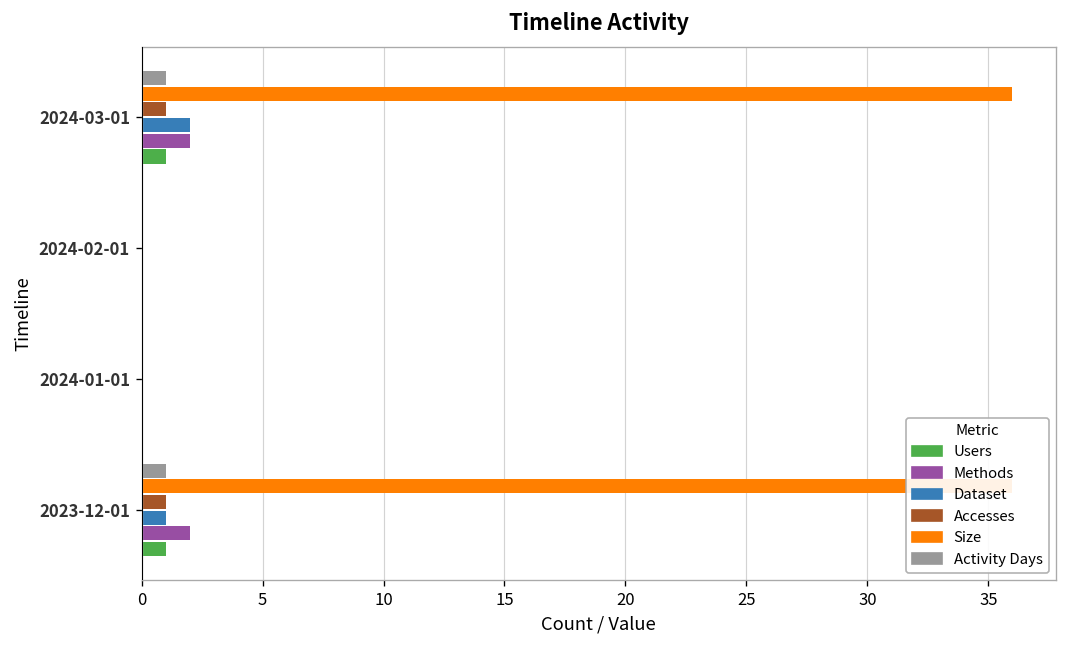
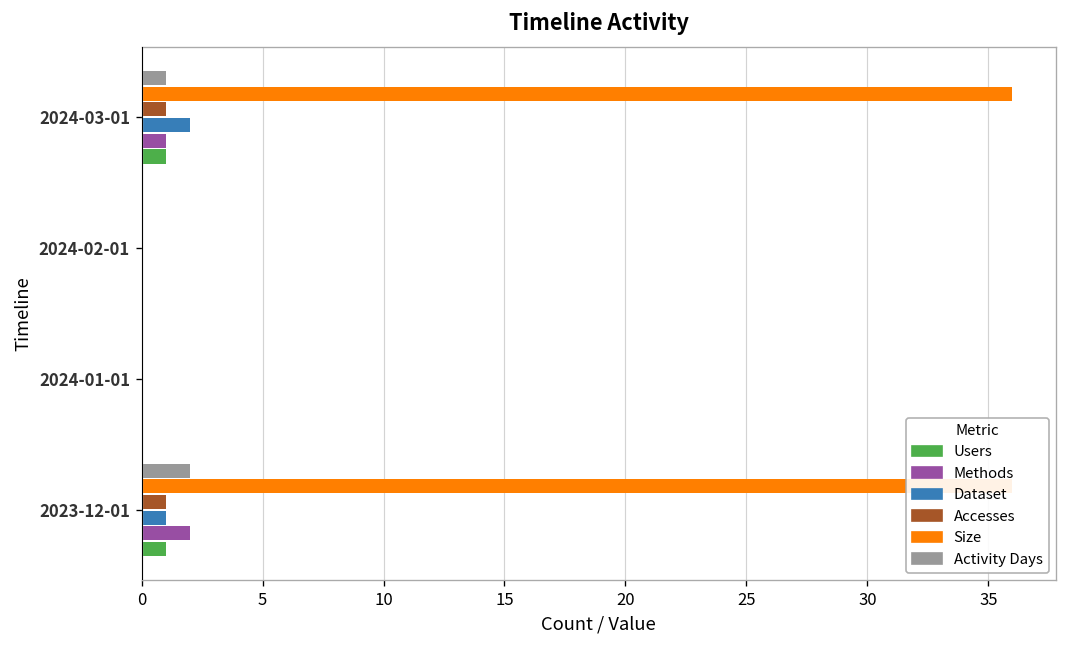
Methods, 2024-03-01: 2 -> 1
Activity Days, 2023-12-01: 1 -> 2
